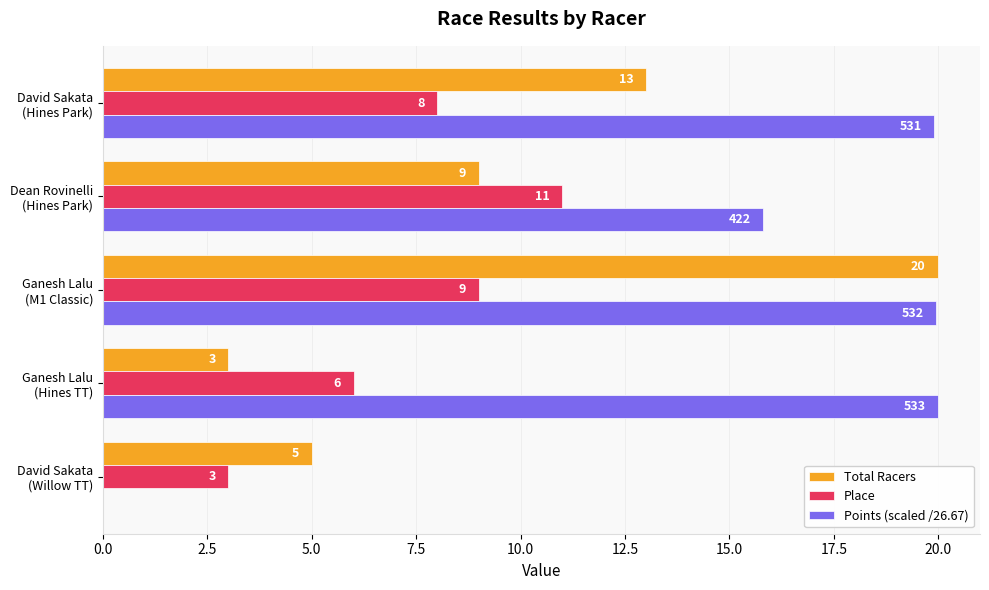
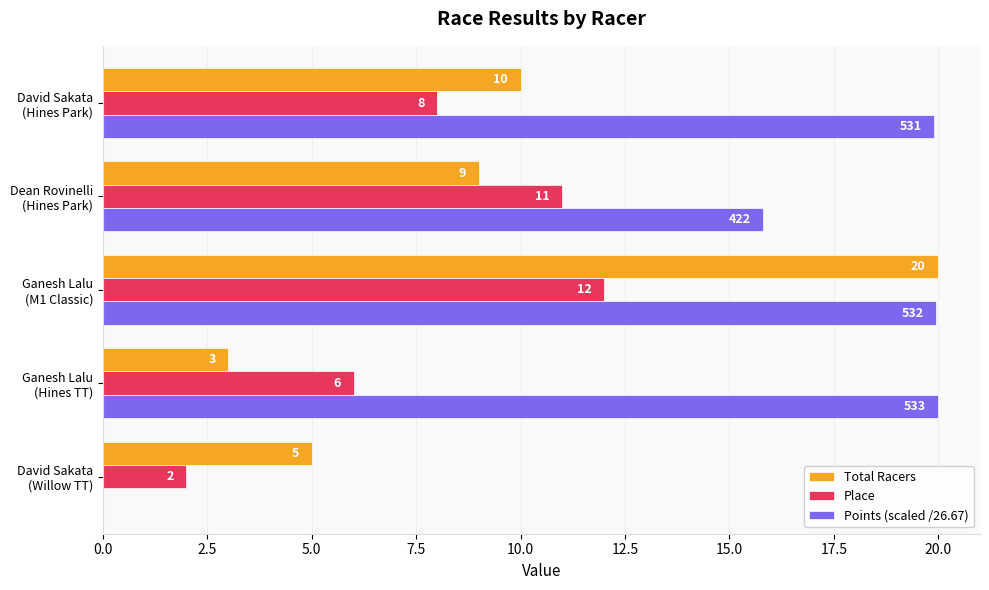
Total Racers, David Sakata (Hines Park): 13 -> 10
Place, Ganesh Lalu (M1 Classic): 9 -> 12
Place, David Sakata (Willow TT): 3 -> 2
